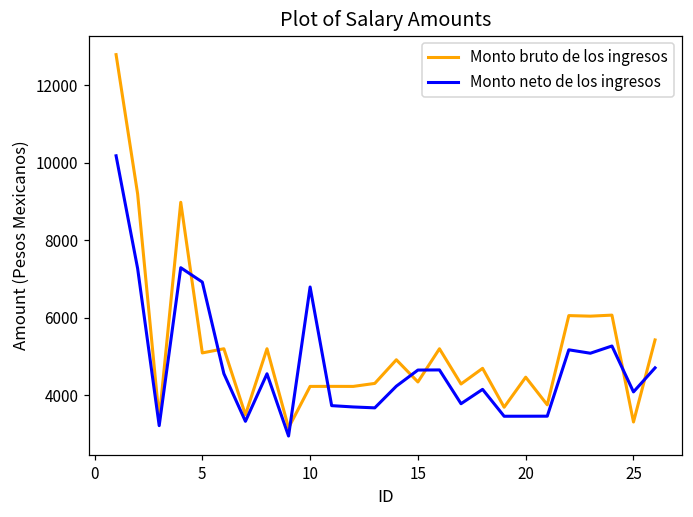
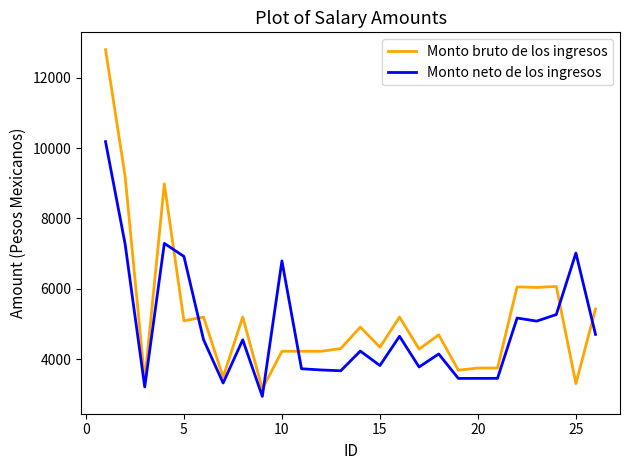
Monto neto de los ingresos, 15: 4700 -> 3800
Monto bruto de los ingresos, 20: 4500 -> 3800
Monto neto de los ingresos, 25: 4100 -> 7000
